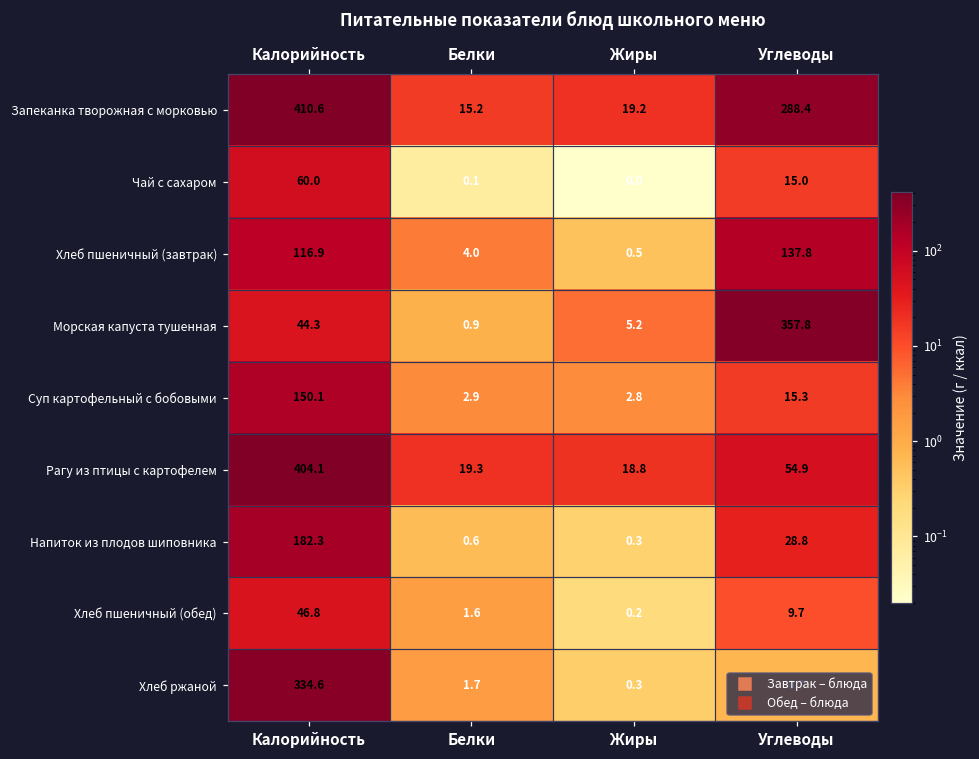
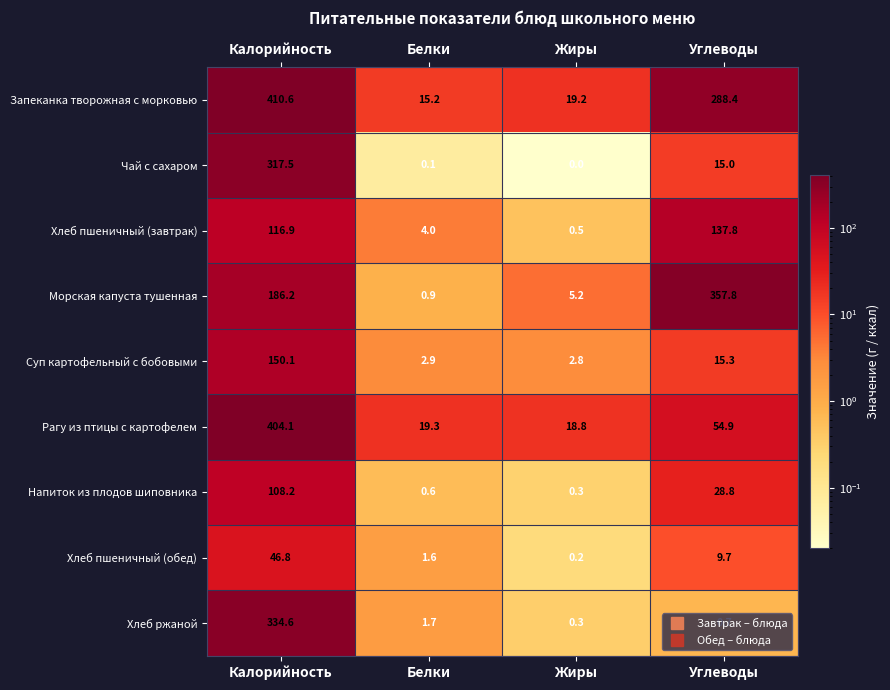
Чай с сахаром, Калорийность: 60.0 -> 317.5
Морская капуста тушенная, Калорийность: 44.3 -> 186.2
Напиток из плодов шиповника, Калорийность: 182.3 -> 108.2
